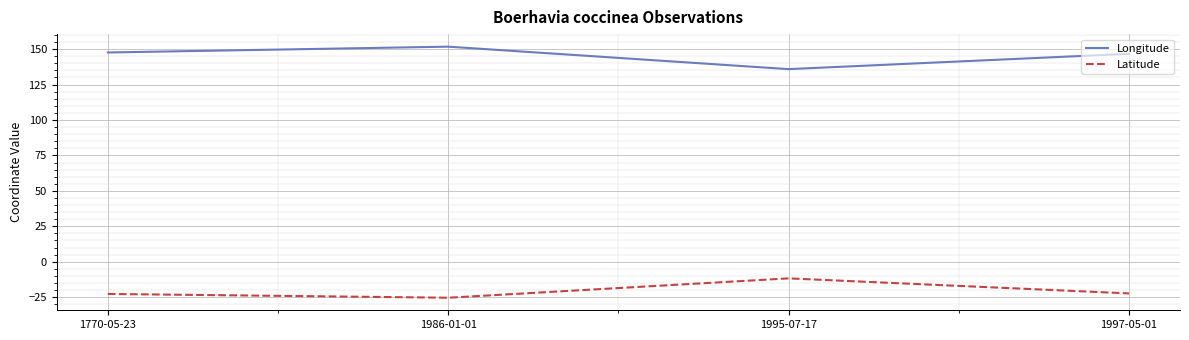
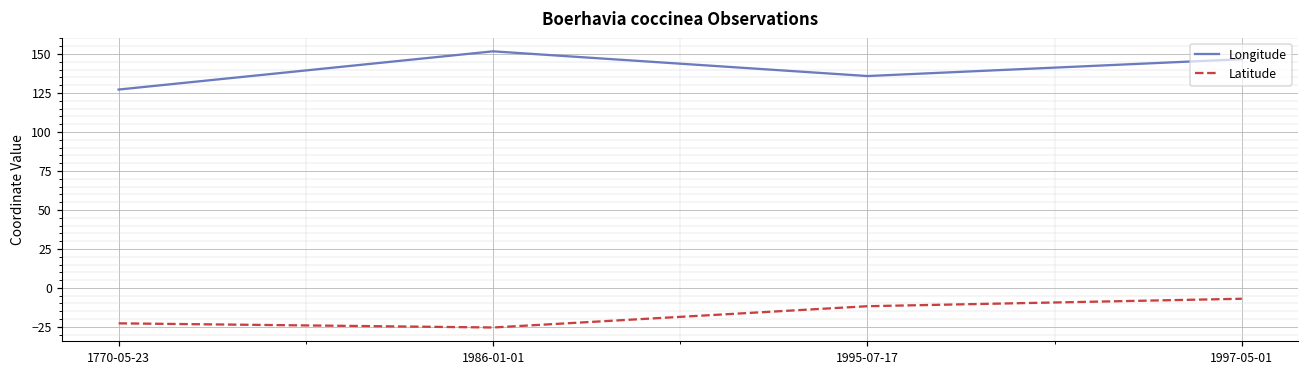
Longitude, 1770-05-23: 148 -> 127
Latitude, 1997-05-01: -22 -> -7
